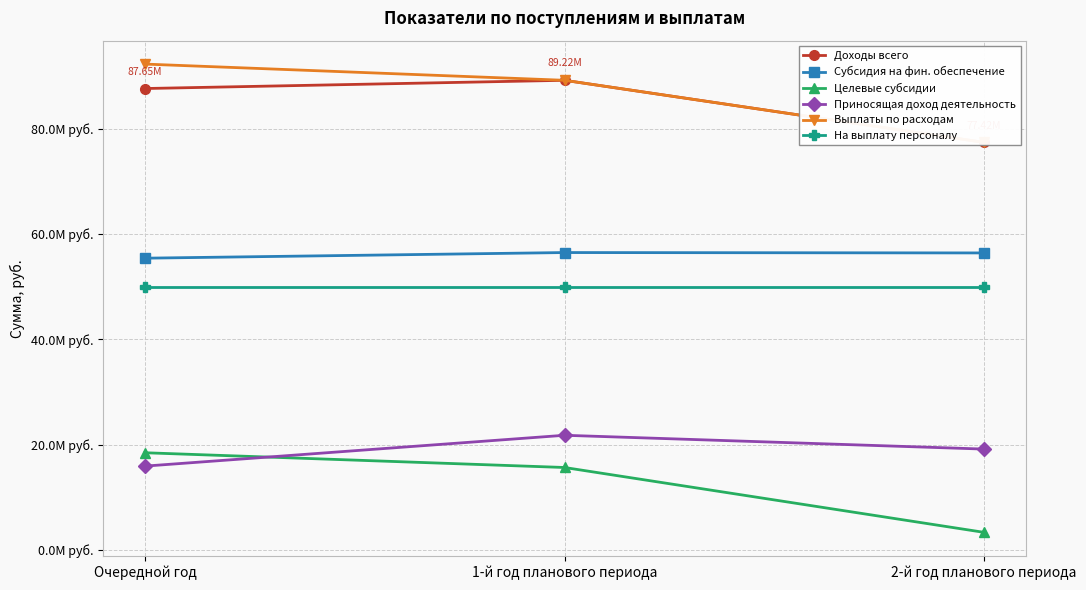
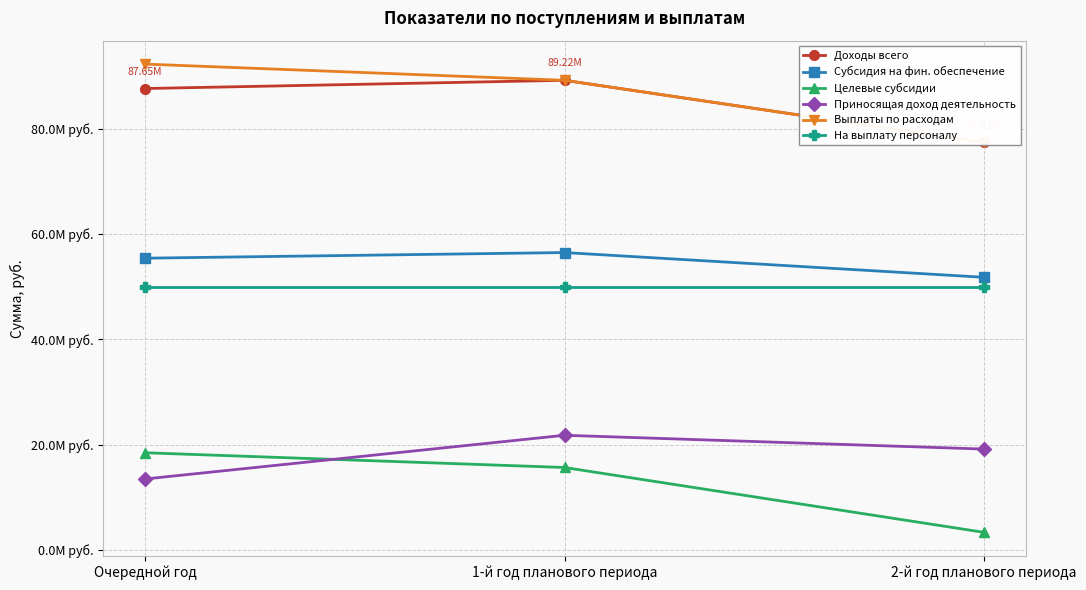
Приносящая доход деятельность, Очередной год: 16M руб. -> 13M руб.
Субсидия на фин. обеспечение, 2-й год планового периода: 56M руб. -> 52M руб.
